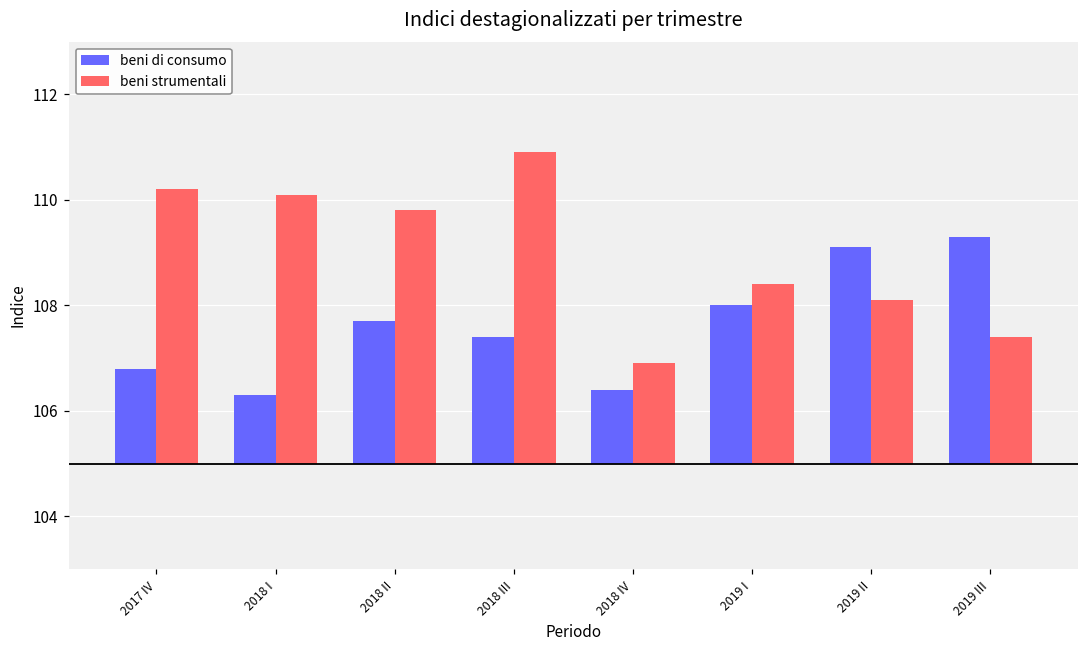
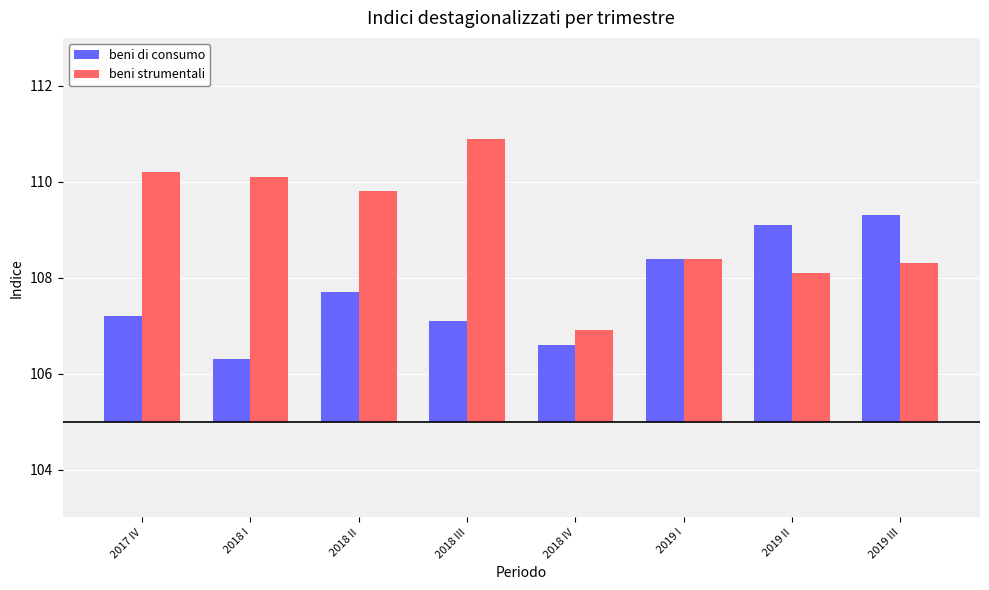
beni di consumo, 2017 IV: 106.8 -> 107.2
beni di consumo, 2018 III: 107.4 -> 107.1
beni di consumo, 2018 IV: 106.4 -> 106.6
beni di consumo, 2019 I: 108.0 -> 108.4
beni strumentali, 2019 III: 107.4 -> 108.3
